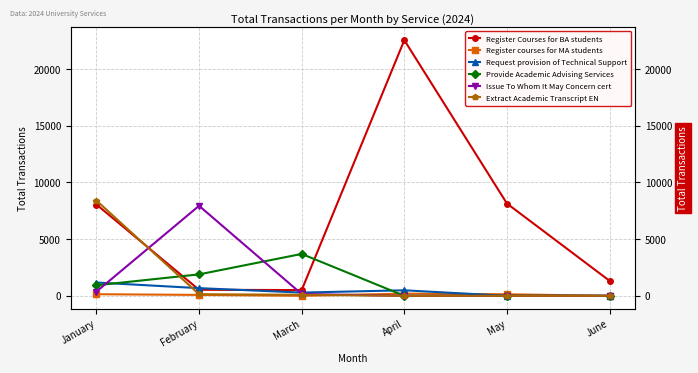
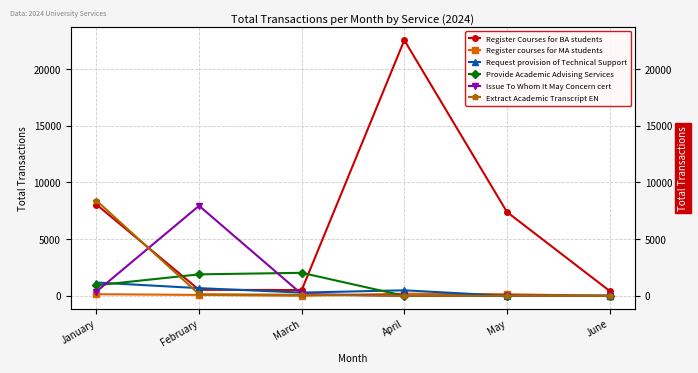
Provide Academic Advising Services, March: 3700 -> 2000
Register Courses for BA students, May: 8100 -> 7400
Register Courses for BA students, June: 1300 -> 400
